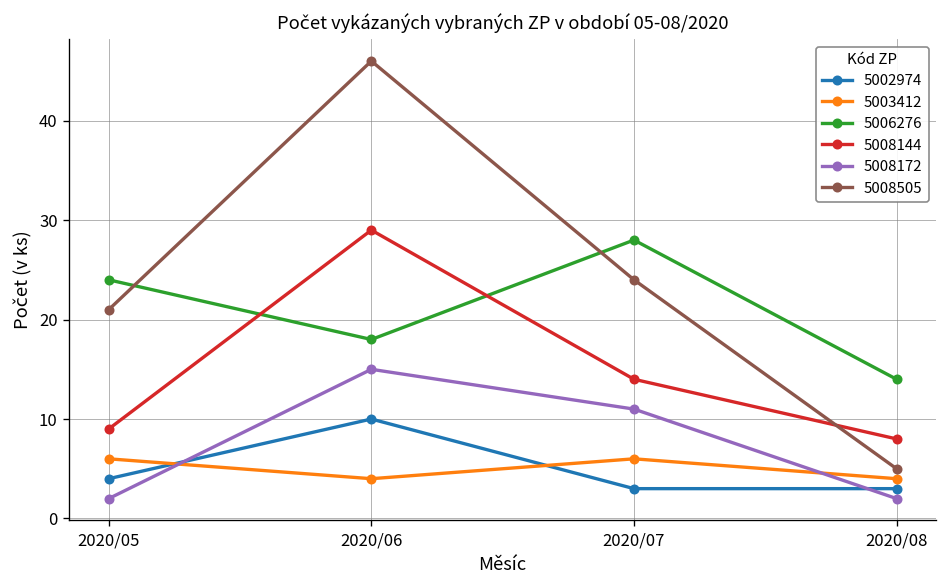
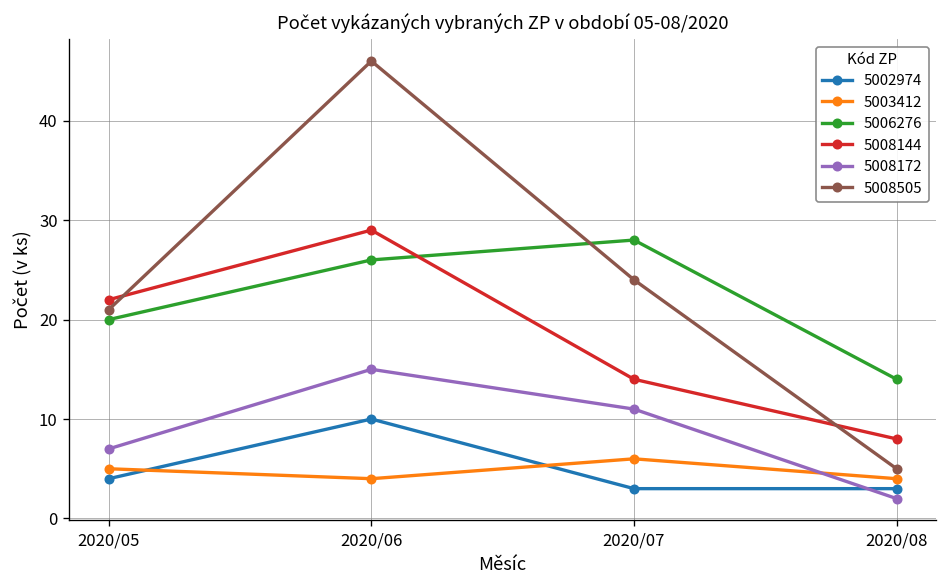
5003412, 2020/05: 6 -> 5
5006276, 2020/05: 24 -> 20
5008144, 2020/05: 9 -> 22
5008172, 2020/05: 2 -> 7
5006276, 2020/06: 18 -> 26
